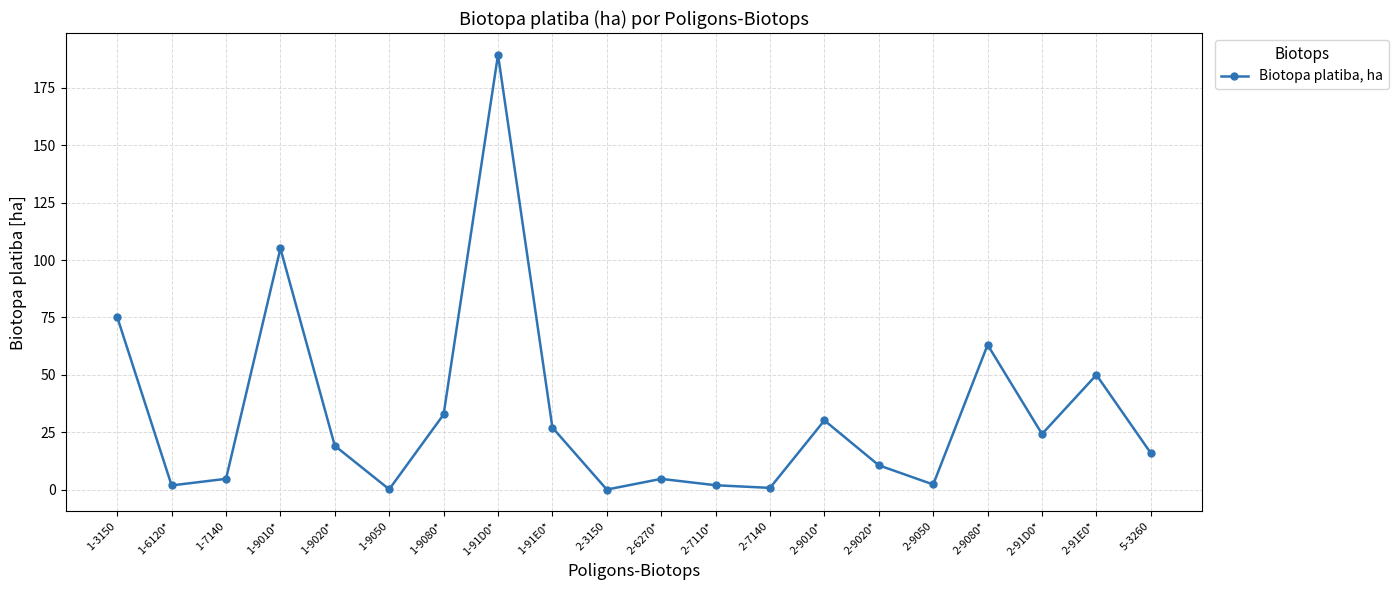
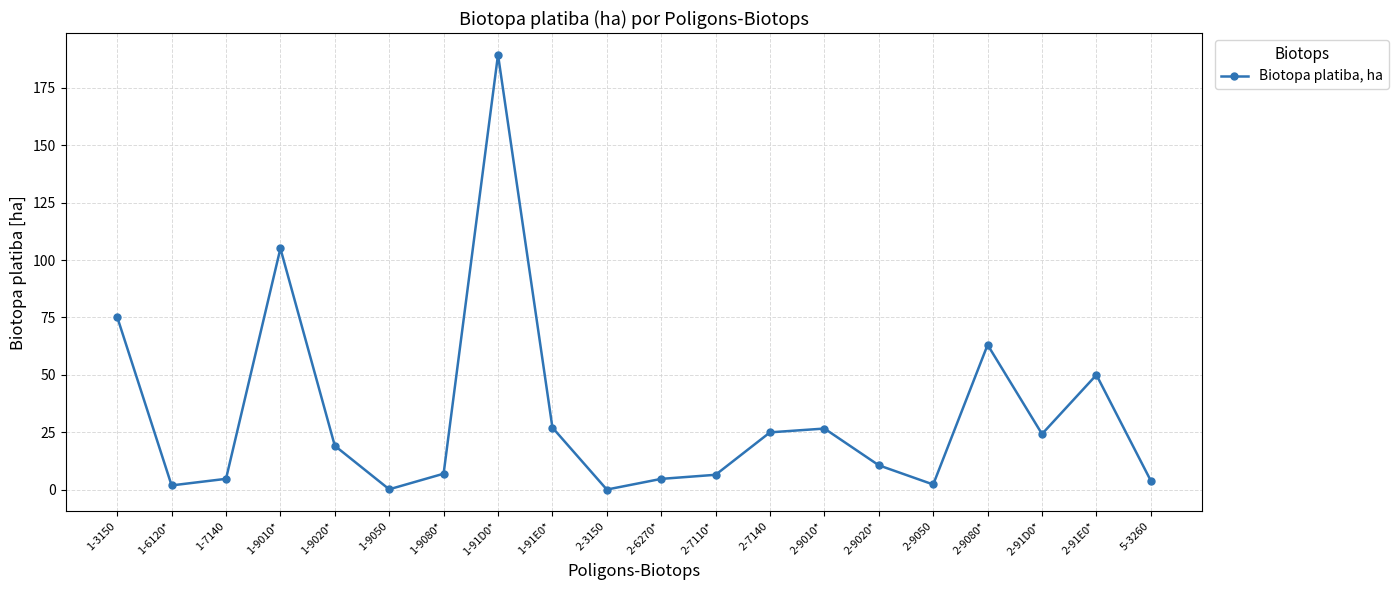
1-9080*: 33 -> 7
2-7110*: 2 -> 6
2-7140: 1 -> 25
2-9010*: 30 -> 27
5-3260: 16 -> 4
